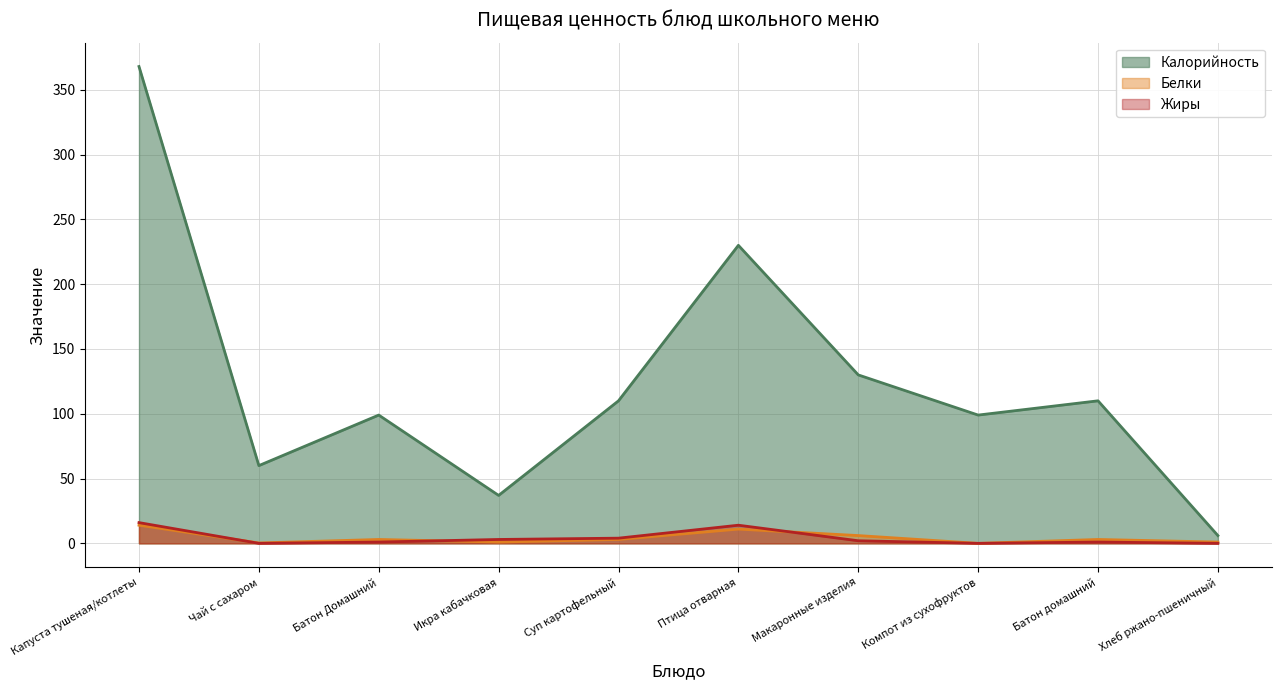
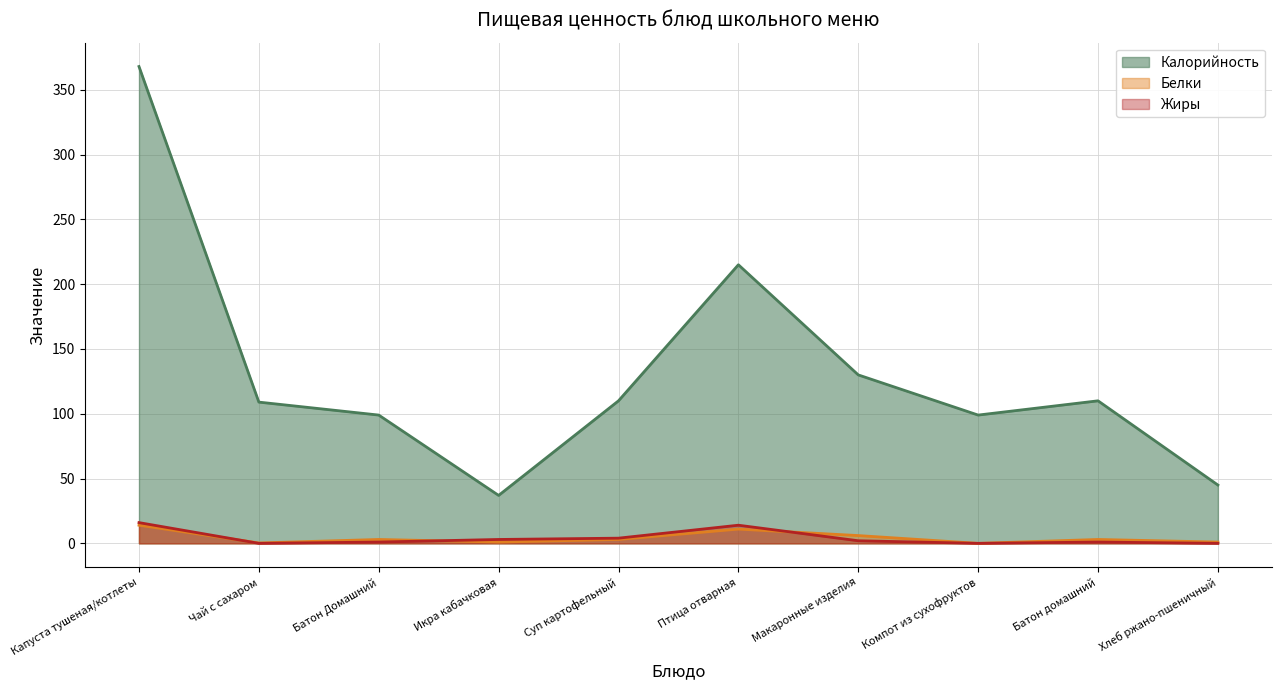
Калорийность, Чай с сахаром: 60 -> 109
Калорийность, Птица отварная: 230 -> 215
Калорийность, Хлеб ржано-пшеничный: 6 -> 45
